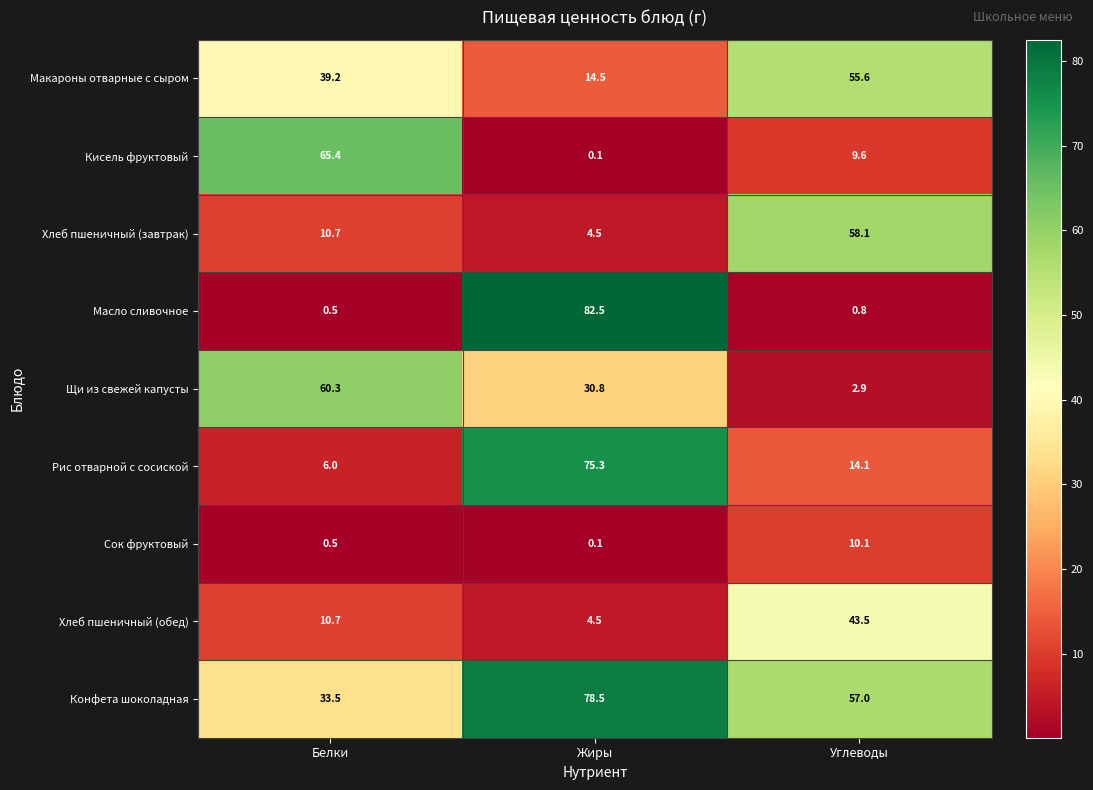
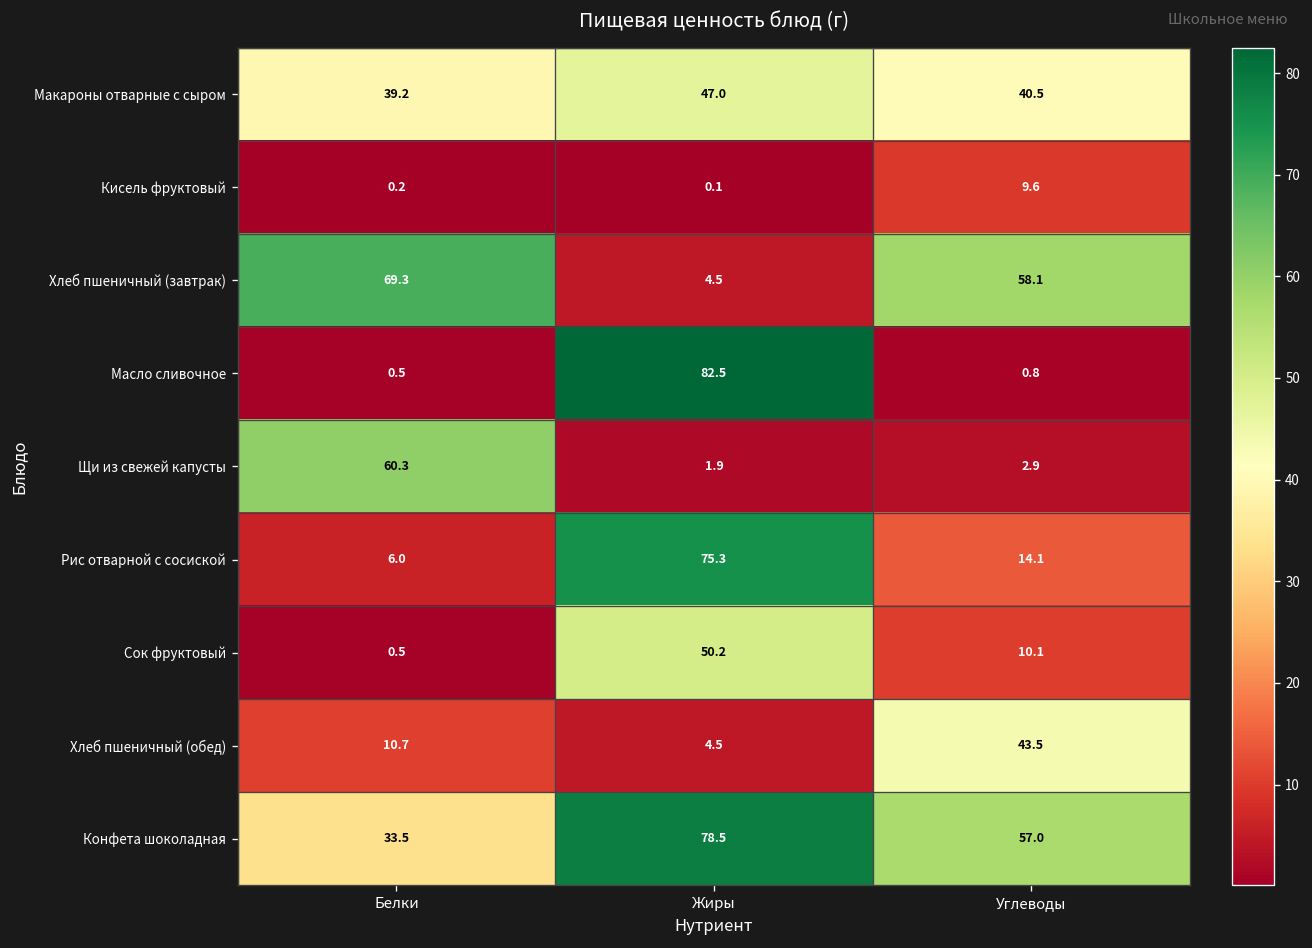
Макароны отварные с сыром, Жиры: 14.5 -> 47.0
Макароны отварные с сыром, Углеводы: 55.6 -> 40.5
Кисель фруктовый, Белки: 65.4 -> 0.2
Хлеб пшеничный (завтрак), Белки: 10.7 -> 69.3
Щи из свежей капусты, Жиры: 30.8 -> 1.9
Сок фруктовый, Жиры: 0.1 -> 50.2
